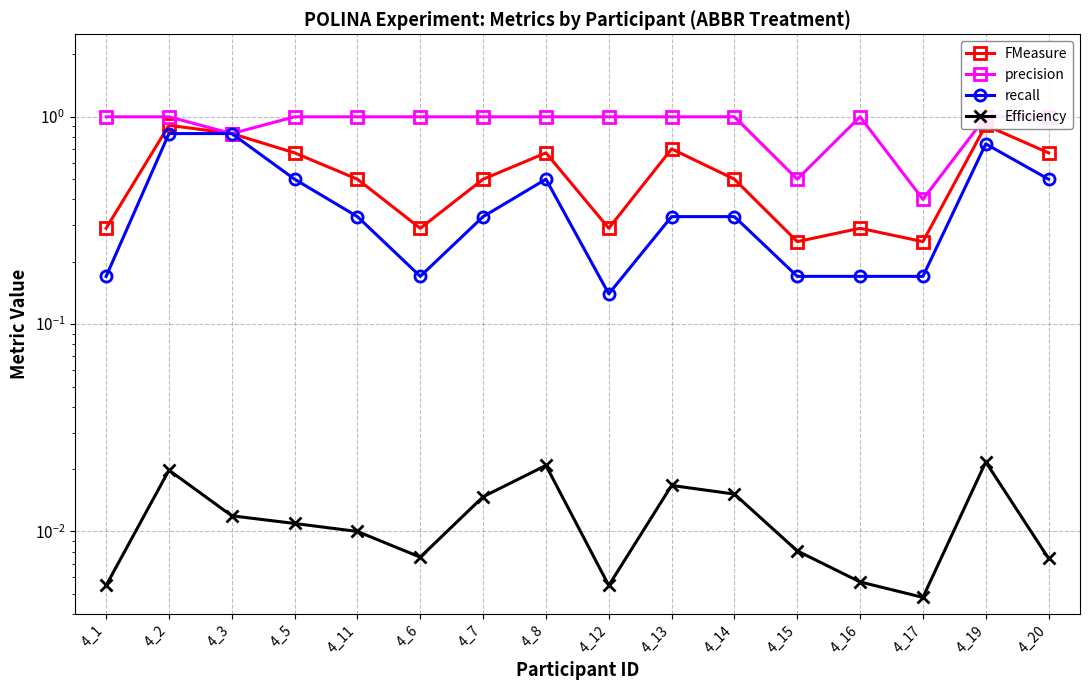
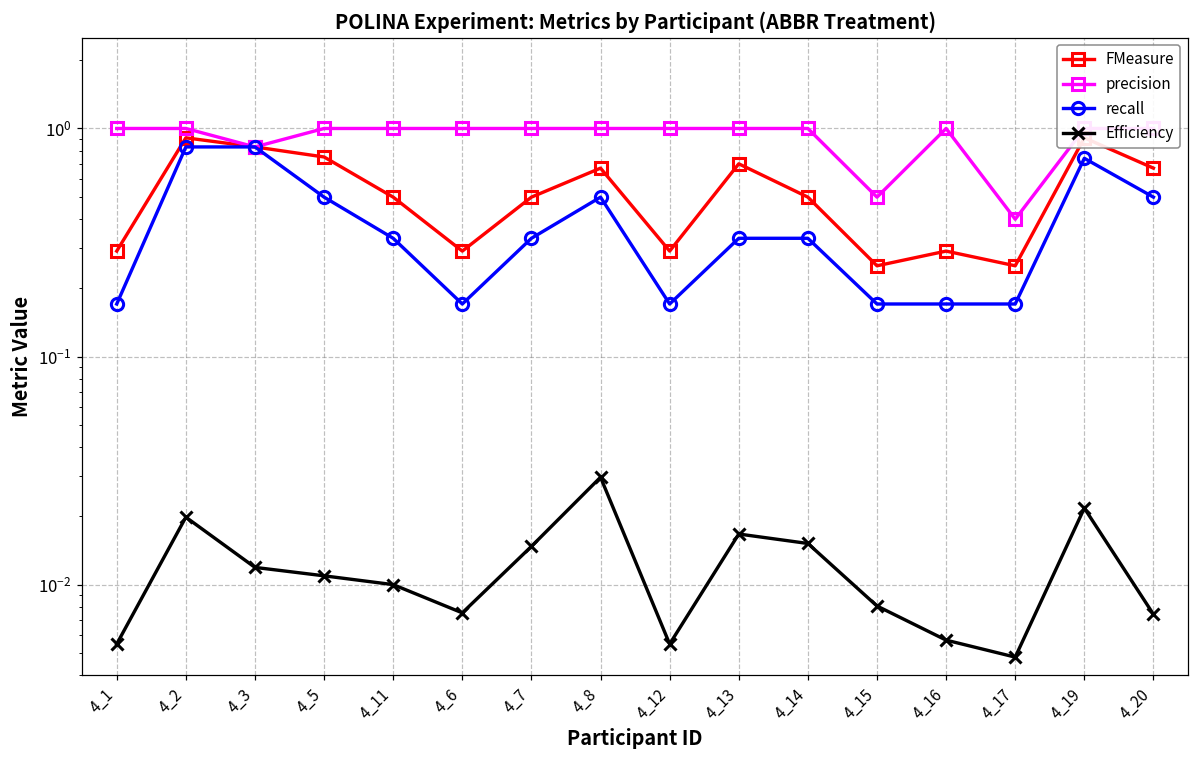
FMeasure, 4_5: 0.67 -> 0.75
Efficiency, 4_8: 0.021 -> 0.030
recall, 4_12: 0.14 -> 0.17
